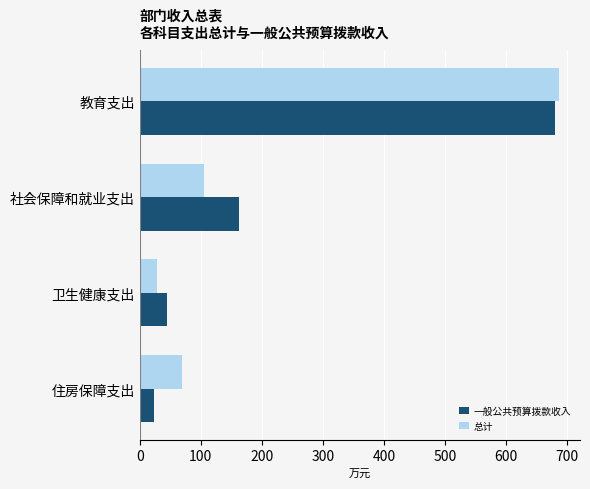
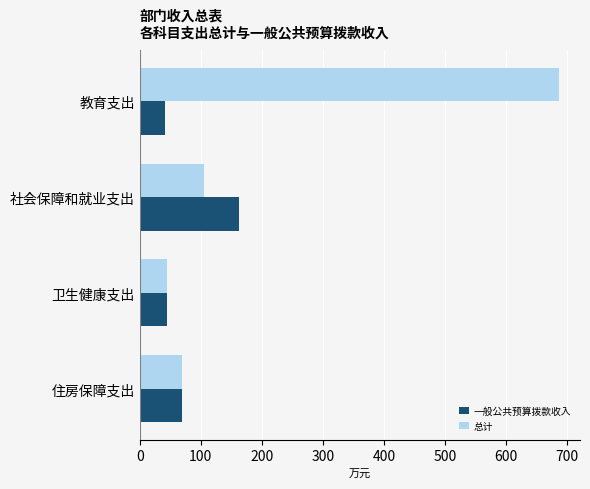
一般公共预算拨款收入, 教育支出: 680 -> 40
总计, 卫生健康支出: 30 -> 40
一般公共预算拨款收入, 住房保障支出: 20 -> 70
